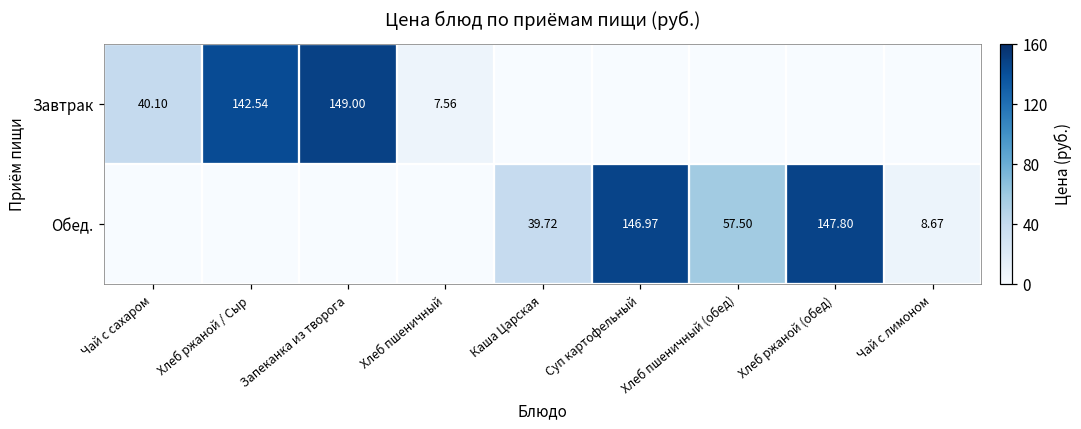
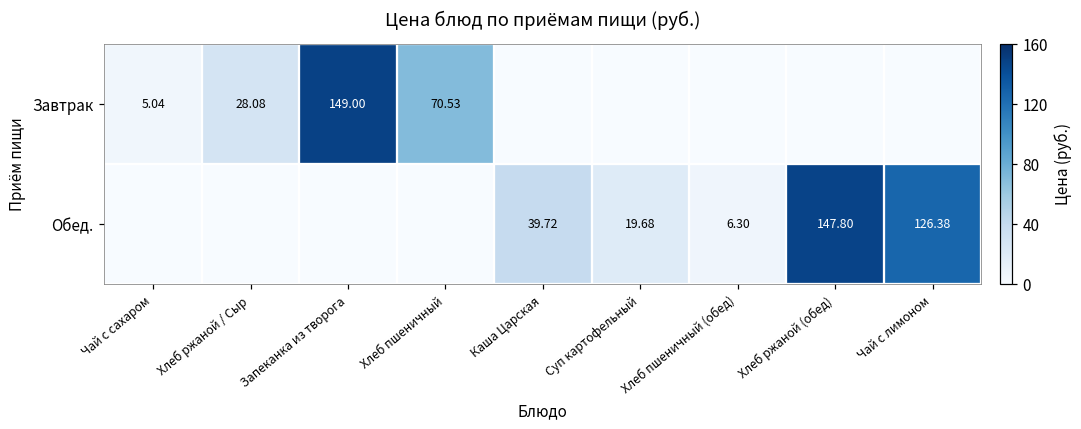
Завтрак, Чай с сахаром: 40.10 -> 5.04
Завтрак, Хлеб ржаной / Сыр: 142.54 -> 28.08
Завтрак, Хлеб пшеничный: 7.56 -> 70.53
Обед., Суп картофельный: 146.97 -> 19.68
Обед., Хлеб пшеничный (обед): 57.50 -> 6.30
Обед., Чай с лимоном: 8.67 -> 126.38
